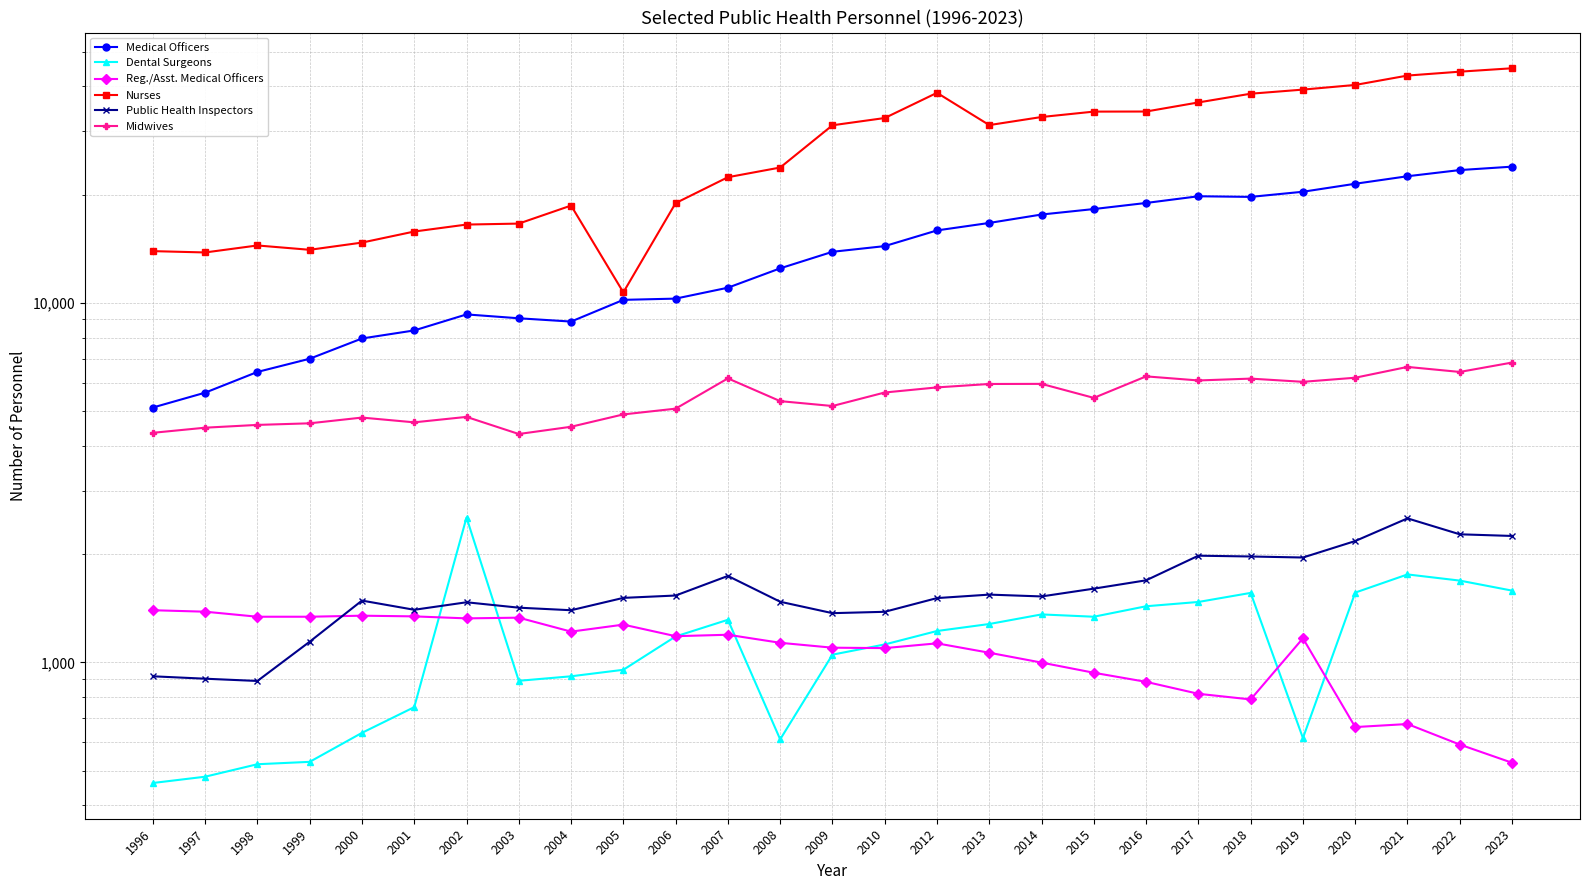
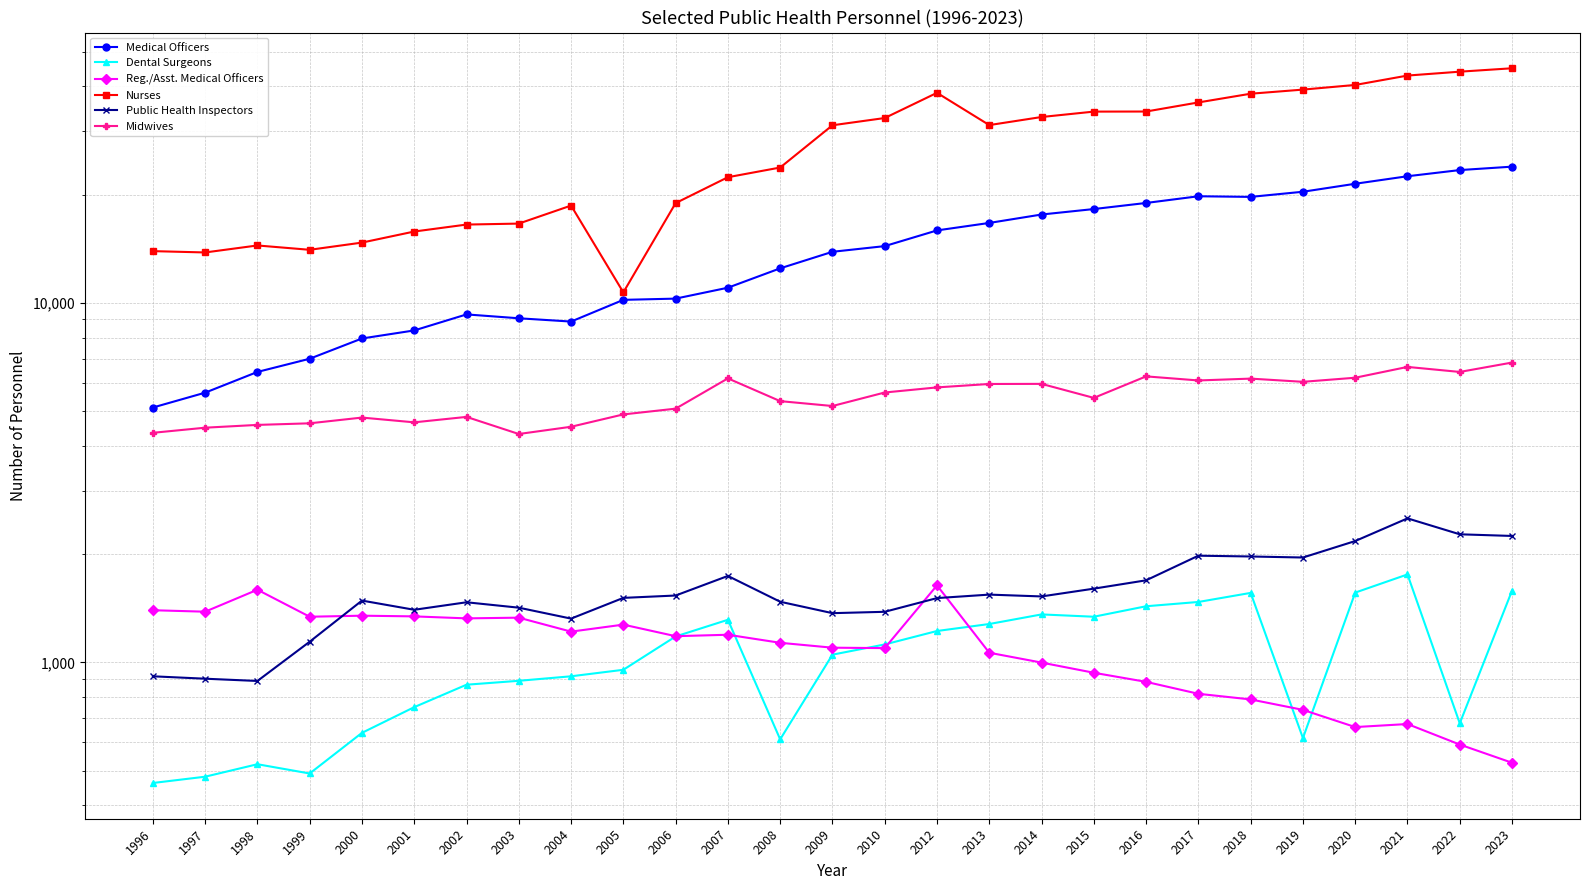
Reg./Asst. Medical Officers, 1998: 1,340 -> 1,600
Dental Surgeons, 1999: 530 -> 490
Dental Surgeons, 2002: 2,500 -> 870
Public Health Inspectors, 2004: 1,400 -> 1,320
Reg./Asst. Medical Officers, 2012: 1,130 -> 1,600
Reg./Asst. Medical Officers, 2019: 1,170 -> 740
Dental Surgeons, 2022: 1,700 -> 680
